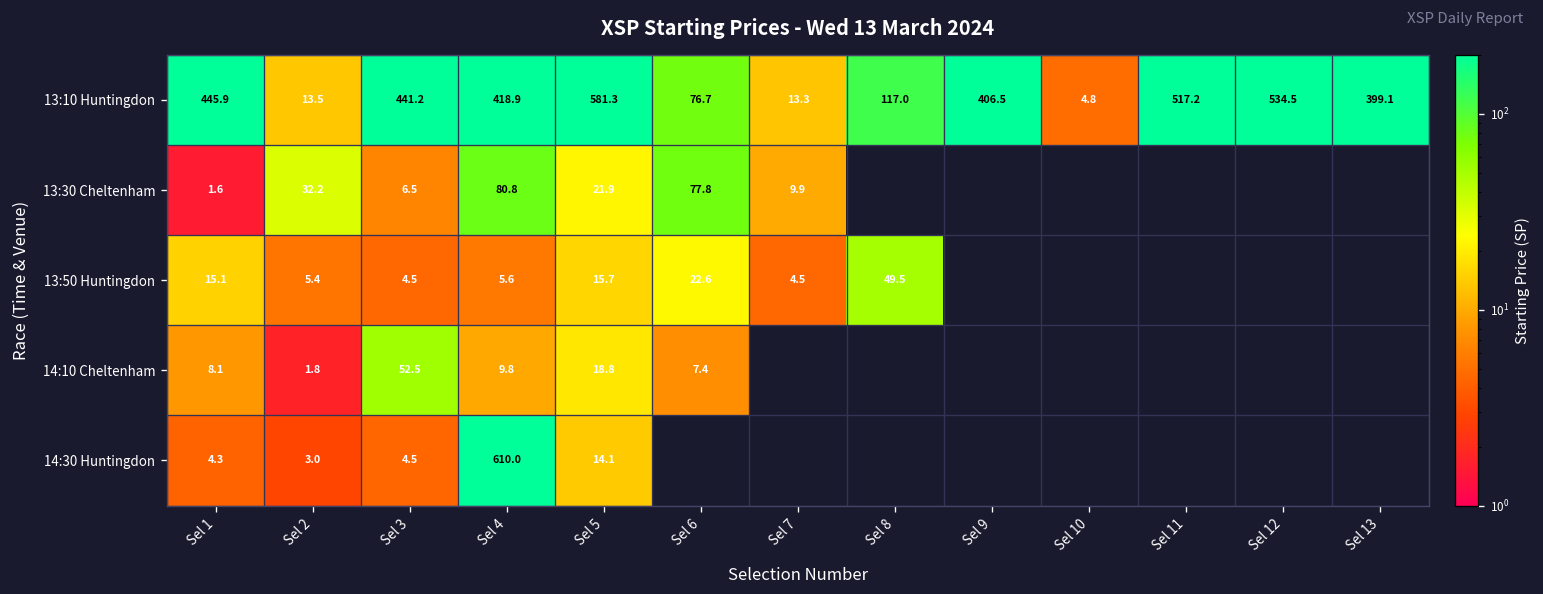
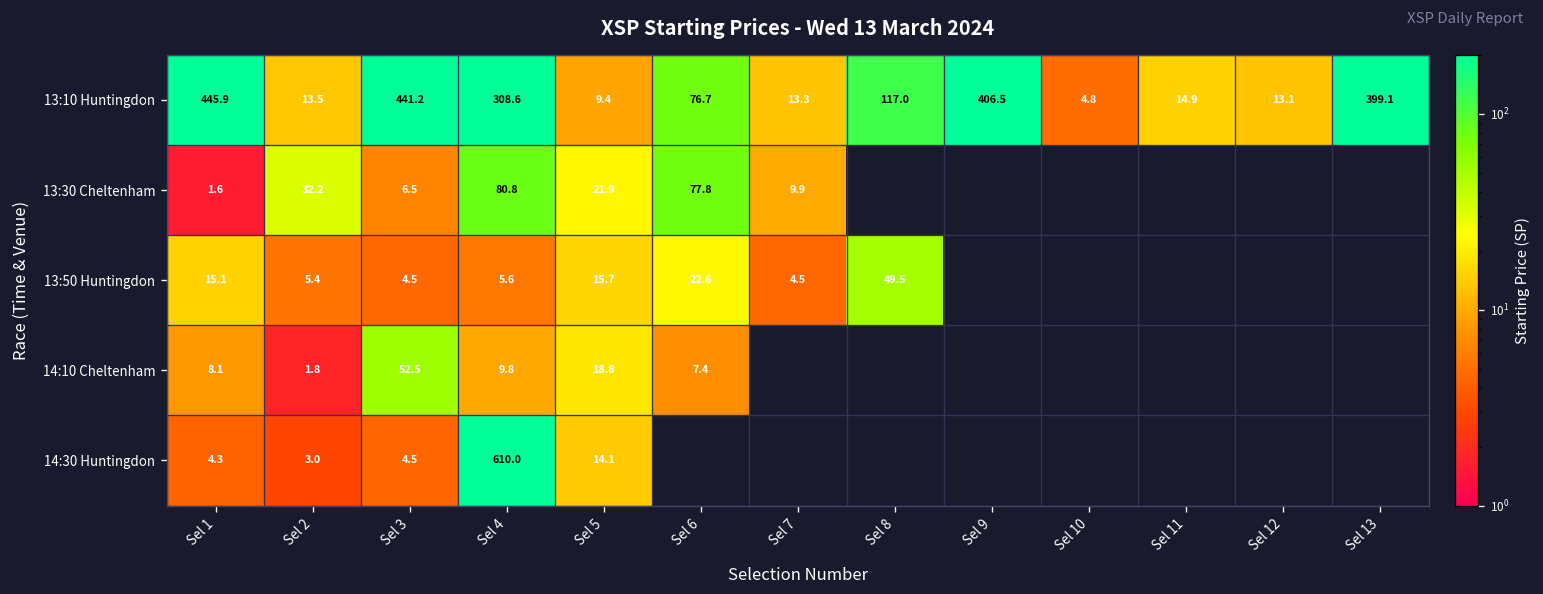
13:10 Huntingdon, Sel 4: 418.9 -> 308.6
13:10 Huntingdon, Sel 5: 581.3 -> 9.4
13:10 Huntingdon, Sel 11: 517.2 -> 14.9
13:10 Huntingdon, Sel 12: 534.5 -> 13.1
